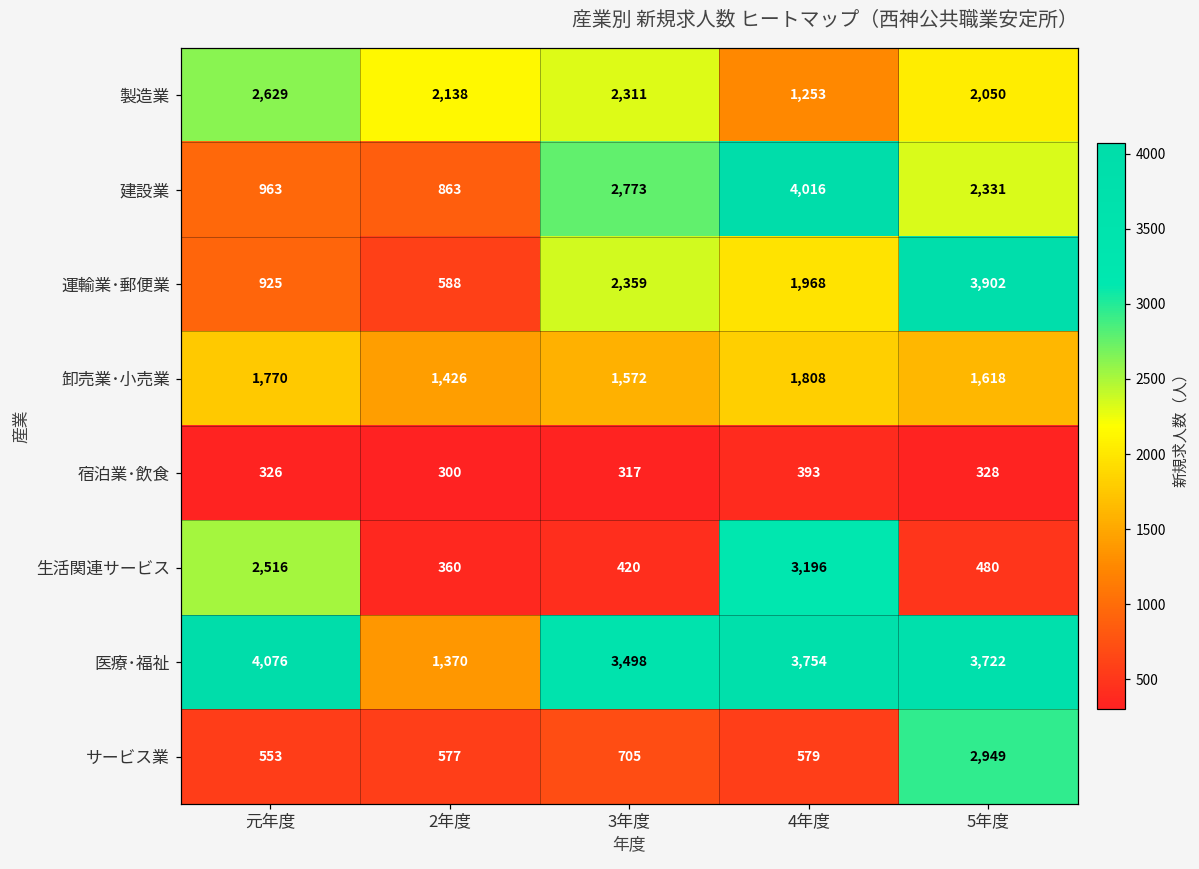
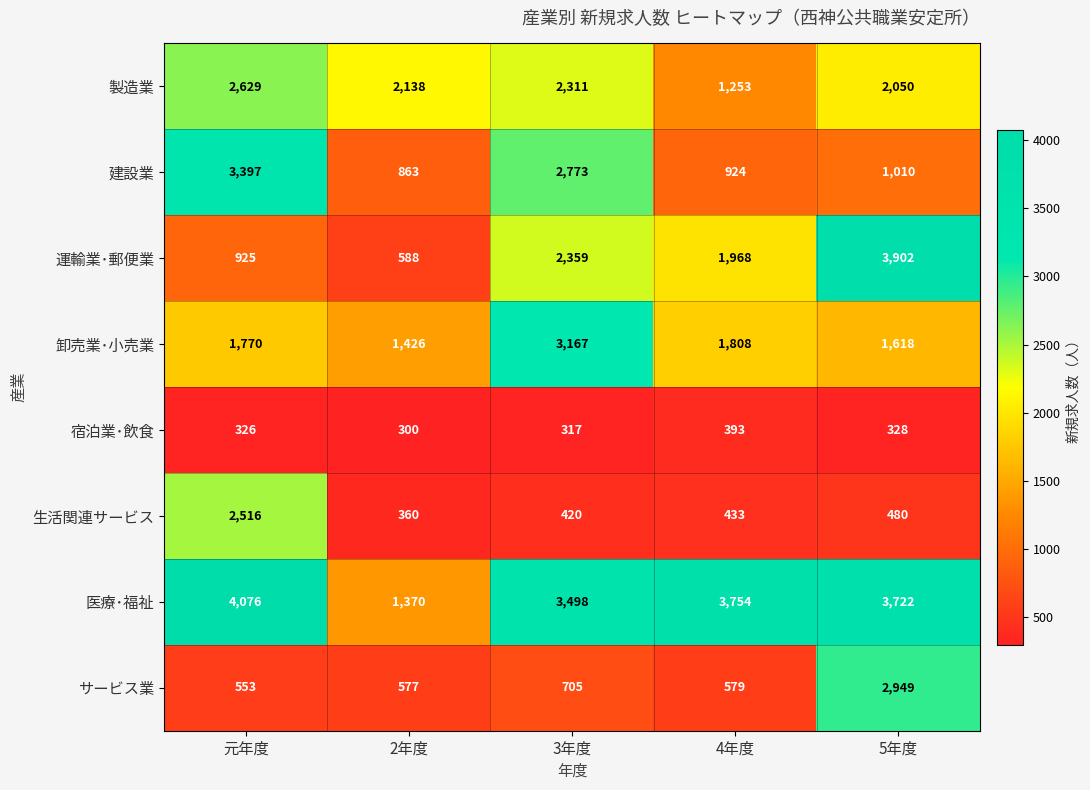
建設業, 元年度: 963 -> 3,397
建設業, 4年度: 4,016 -> 924
建設業, 5年度: 2,331 -> 1,010
卸売業･小売業, 3年度: 1,572 -> 3,167
生活関連サービス, 4年度: 3,196 -> 433
